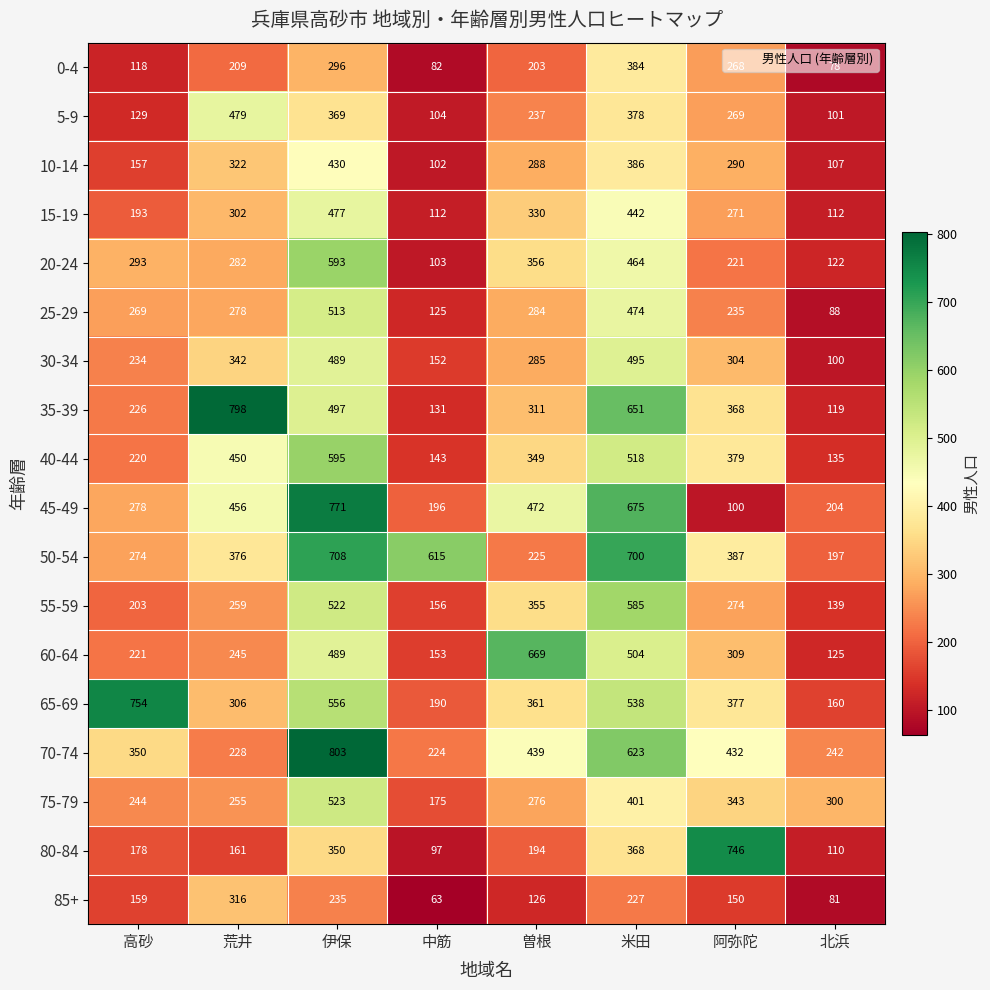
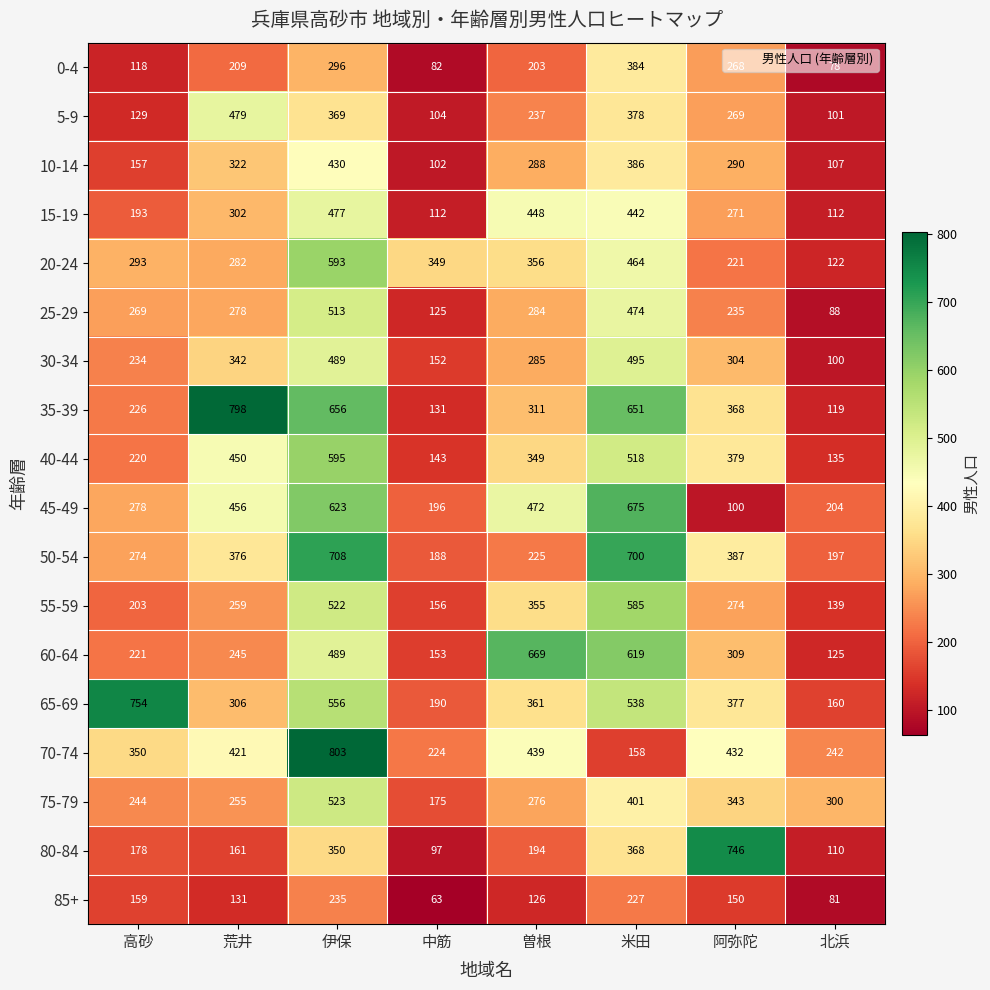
15-19, 曽根: 330 -> 448
20-24, 中筋: 103 -> 349
35-39, 伊保: 497 -> 656
45-49, 伊保: 771 -> 623
50-54, 中筋: 615 -> 188
60-64, 米田: 504 -> 619
70-74, 荒井: 228 -> 421
70-74, 米田: 623 -> 158
85+, 荒井: 316 -> 131
